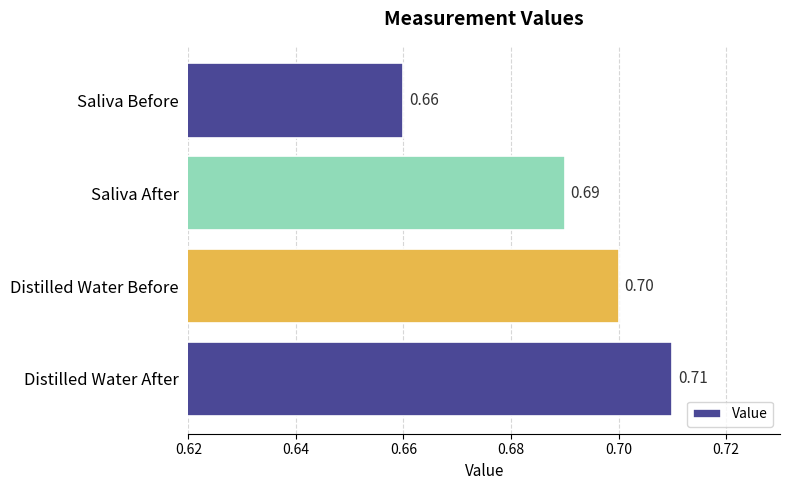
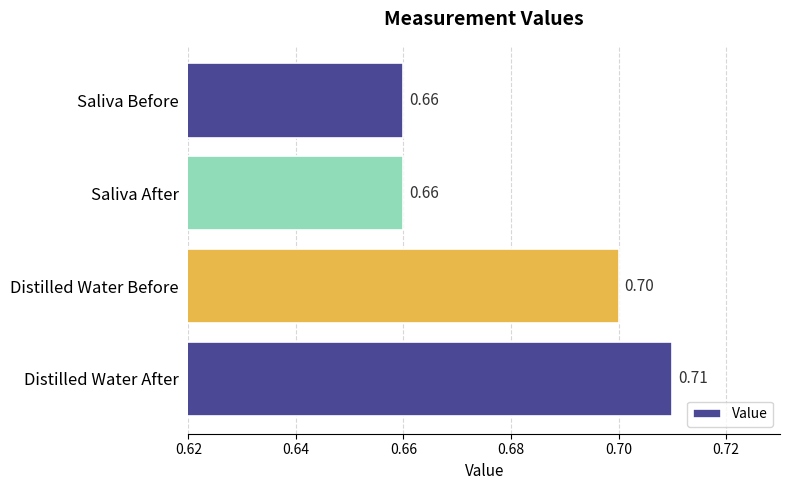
Saliva After: 0.69 -> 0.66
